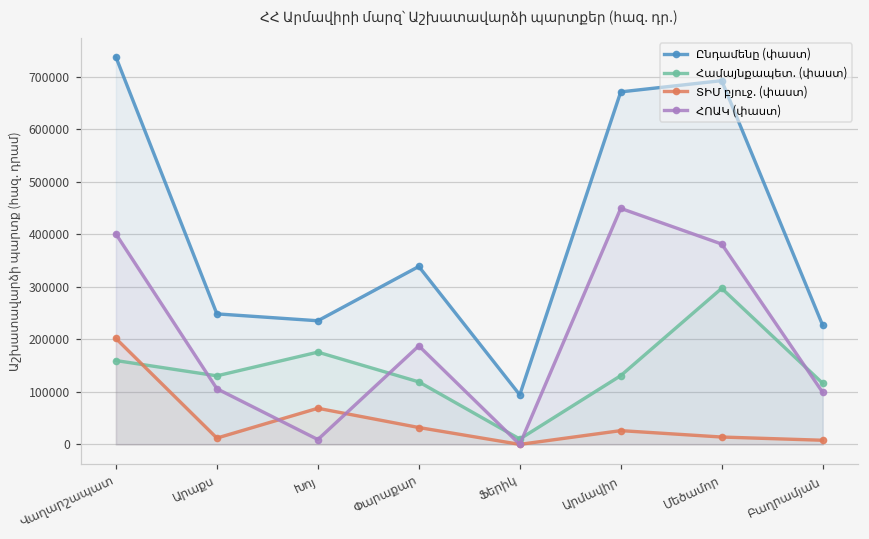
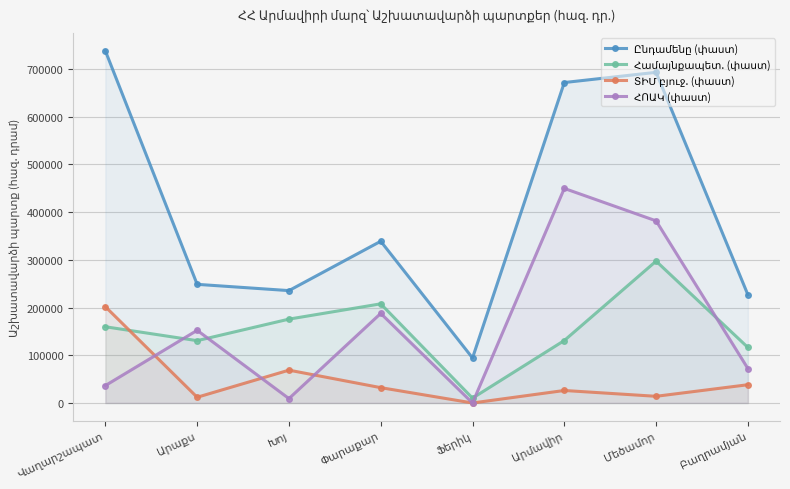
ՀՈԱԿ (փաստ), Վաղարշապատ: 400000 -> 40000
ՀՈԱԿ (փաստ), Արաքս: 110000 -> 150000
Համայնքապետ. (փաստ), Փարաքար: 120000 -> 210000
ՏԻՄ բյուջ. (փաստ), Բաղրամյան: 10000 -> 40000
ՀՈԱԿ (փաստ), Բաղրամյան: 100000 -> 70000
